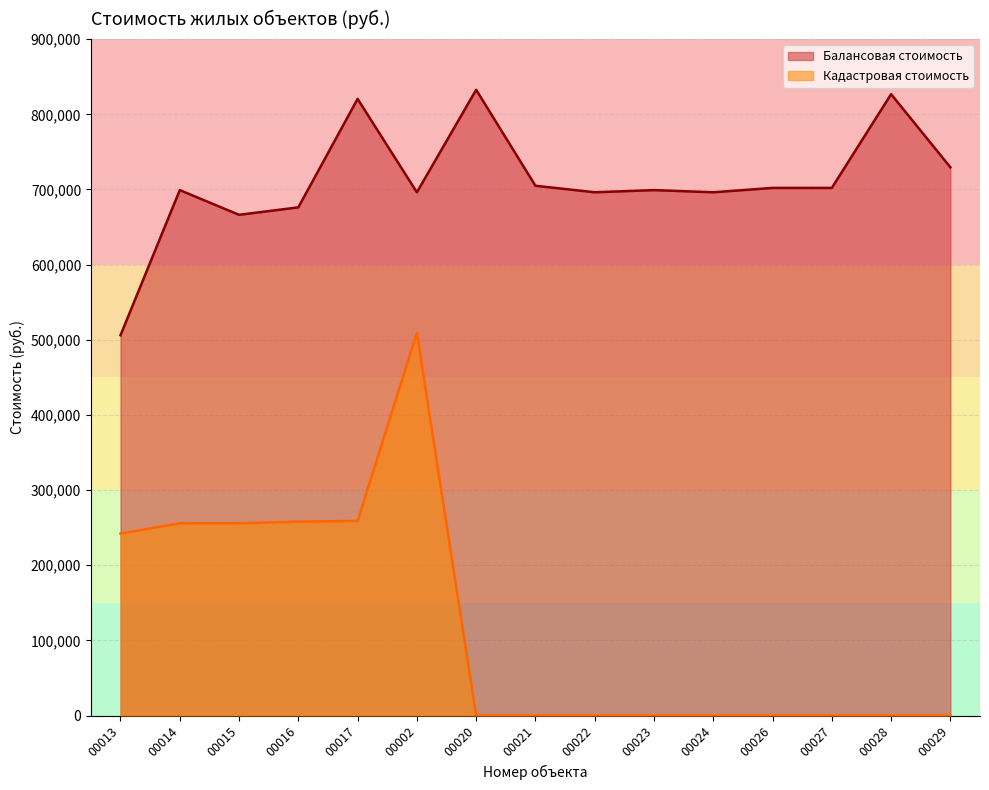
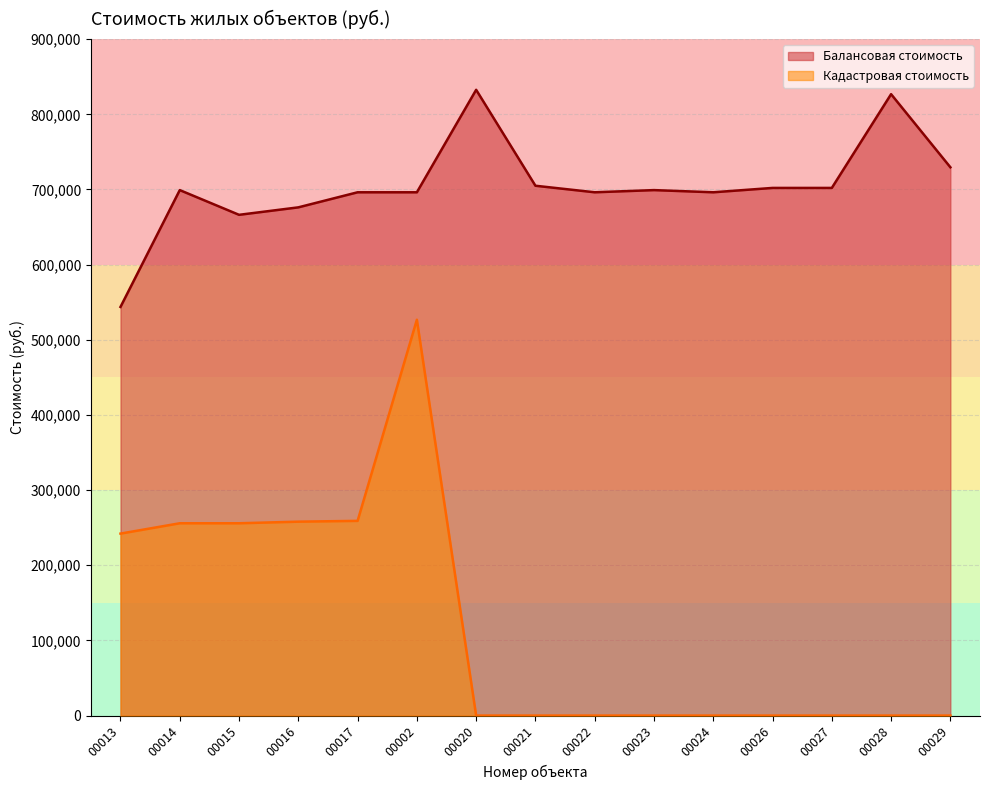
Балансовая стоимость, 00013: 510,000 -> 540,000
Балансовая стоимость, 00017: 820,000 -> 700,000
Кадастровая стоимость, 00002: 510,000 -> 530,000
